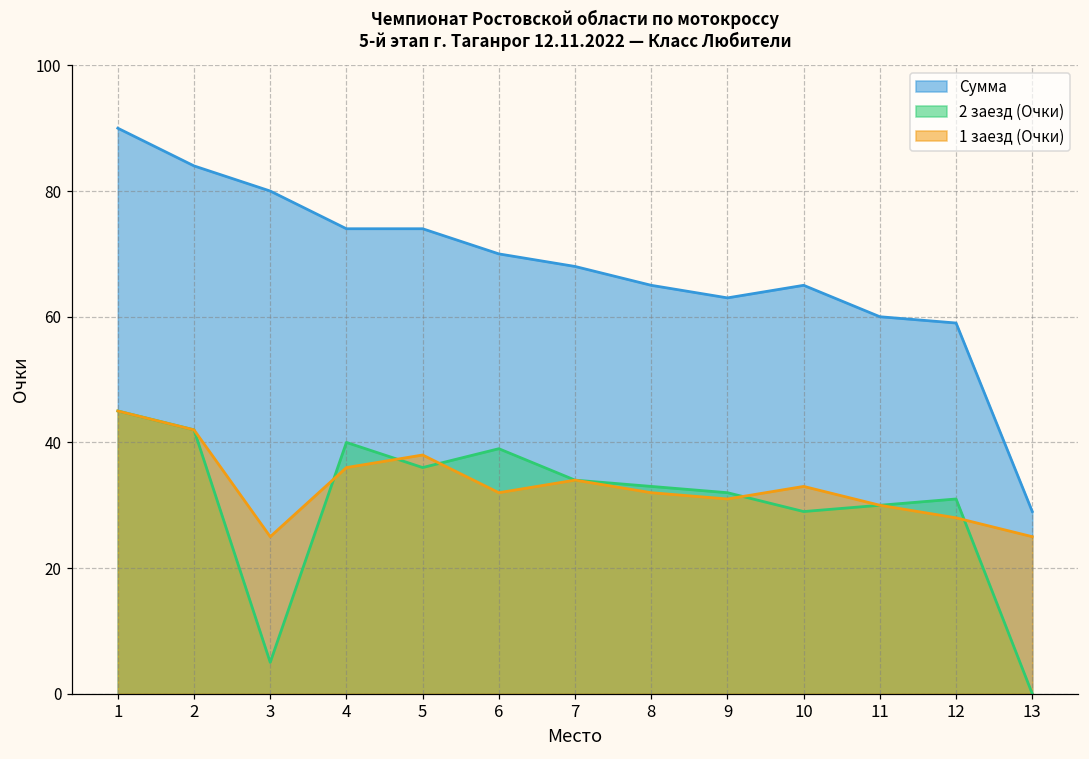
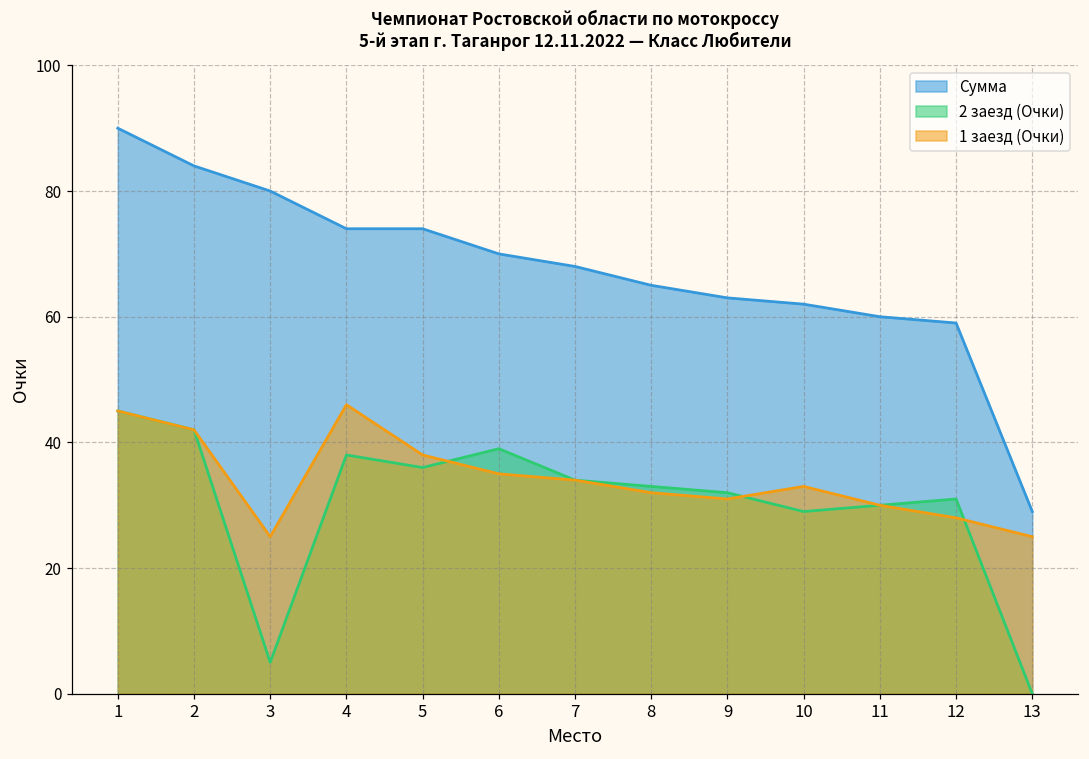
2 заезд (Очки), 4: 40 -> 38
1 заезд (Очки), 4: 36 -> 46
1 заезд (Очки), 6: 32 -> 35
Сумма, 10: 65 -> 62
